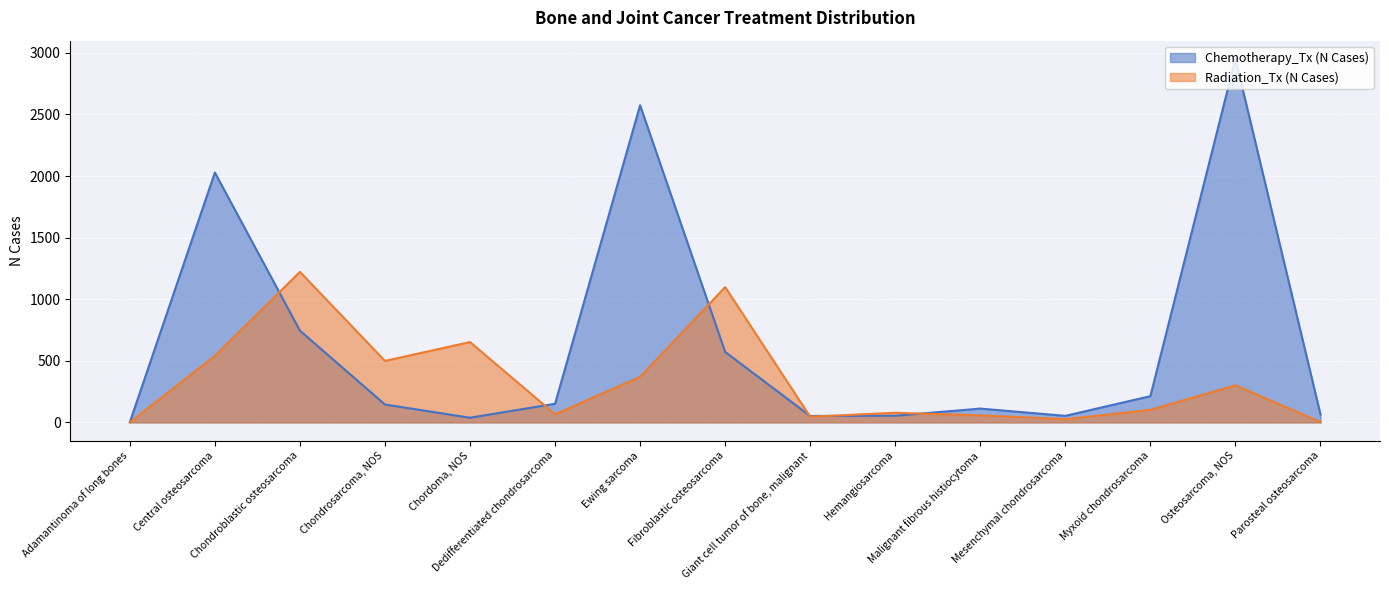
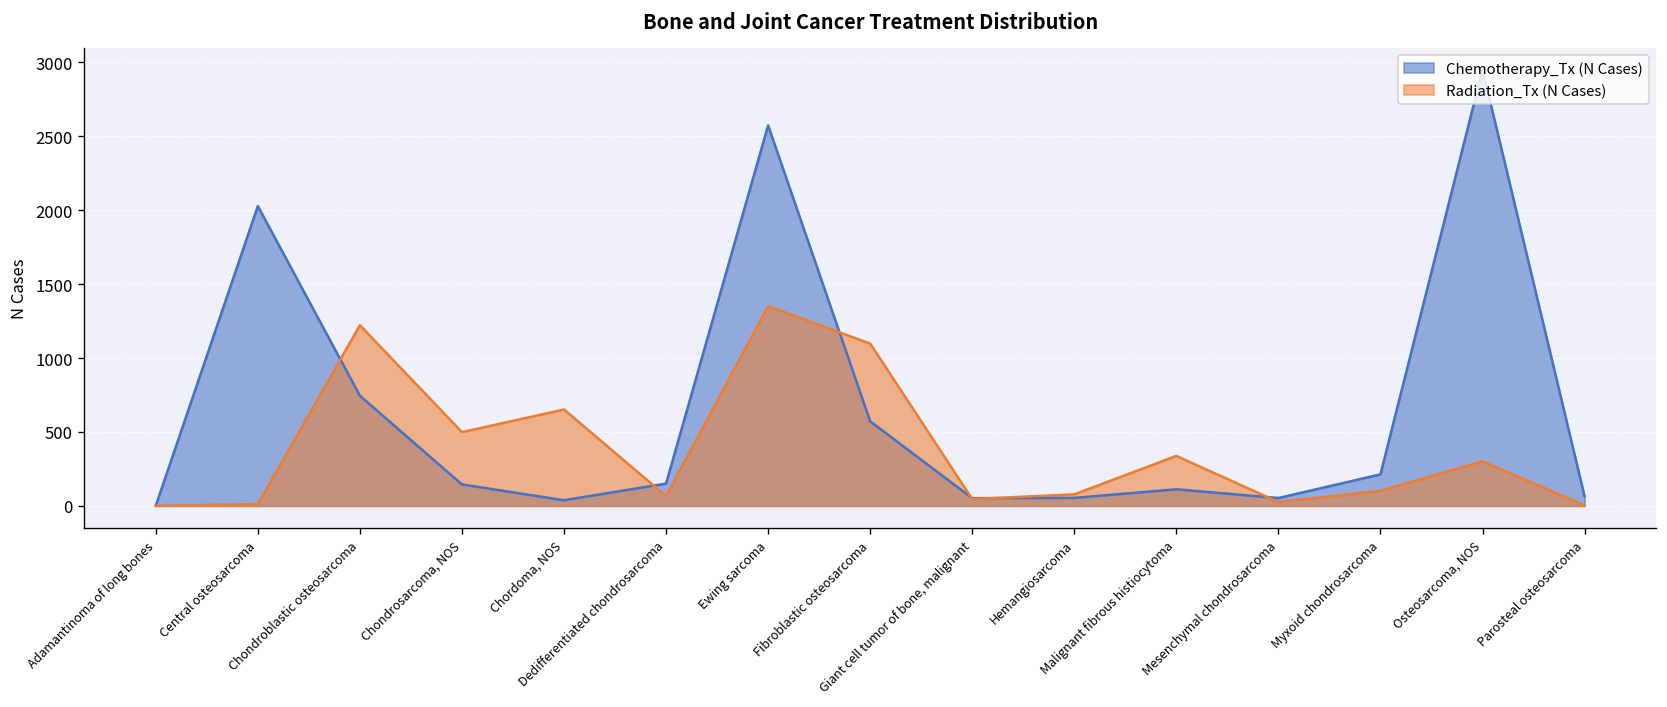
Radiation_Tx (N Cases), Central osteosarcoma: 540 -> 10
Radiation_Tx (N Cases), Ewing sarcoma: 370 -> 1350
Radiation_Tx (N Cases), Malignant fibrous histiocytoma: 60 -> 340
